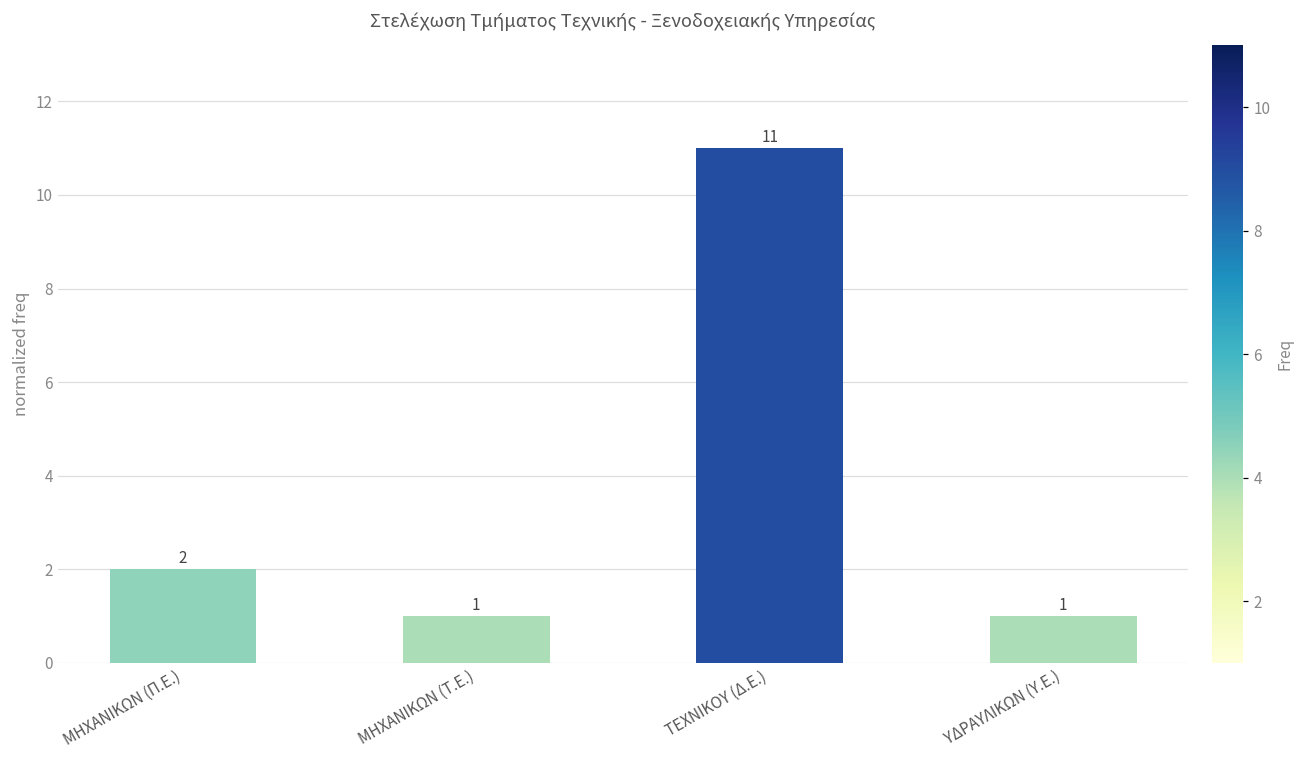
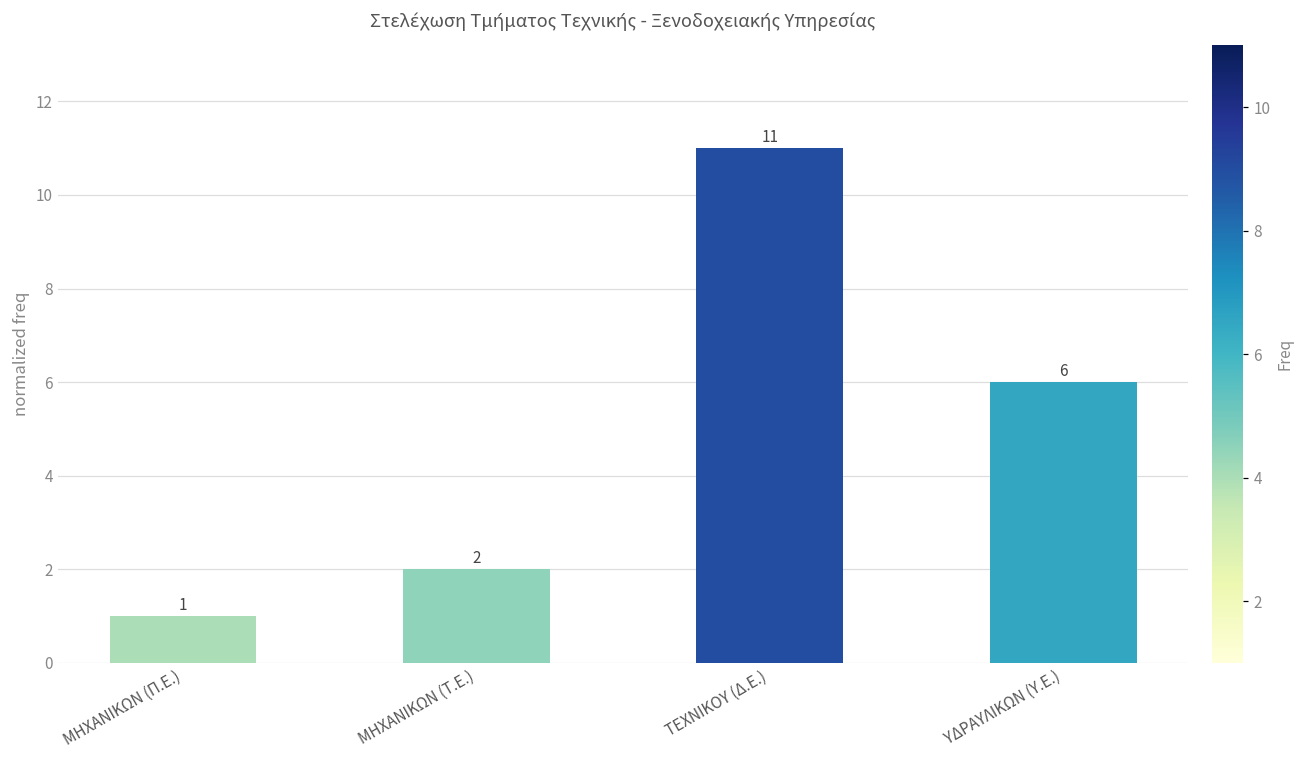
ΜΗΧΑΝΙΚΩΝ (Π.Ε.): 2 -> 1
ΜΗΧΑΝΙΚΩΝ (Τ.Ε.): 1 -> 2
ΥΔΡΑΥΛΙΚΩΝ (Υ.Ε.): 1 -> 6
